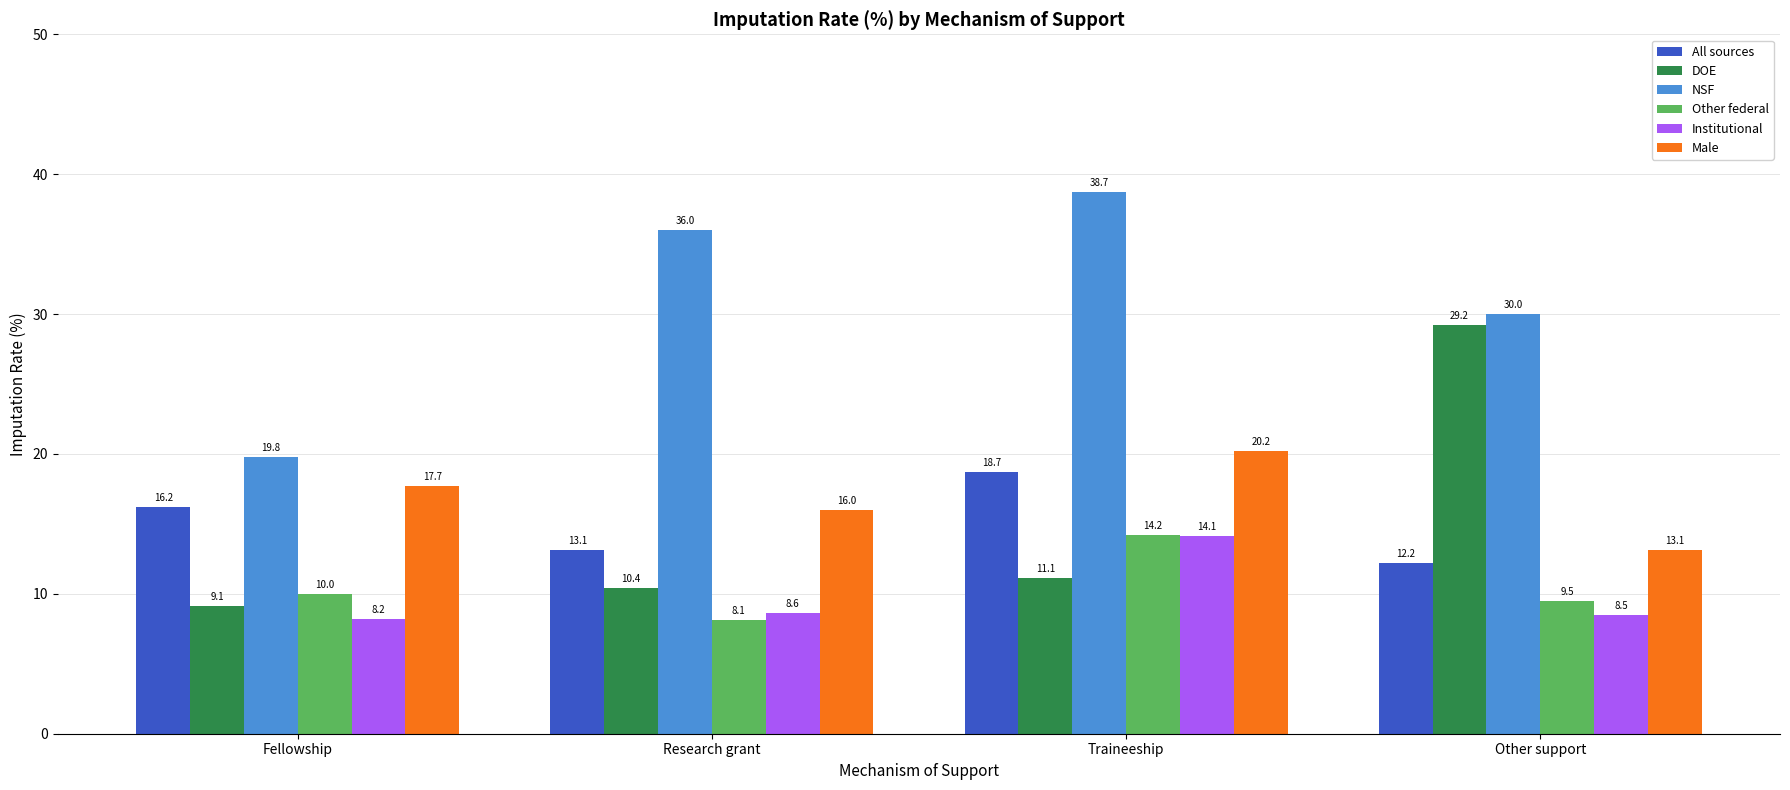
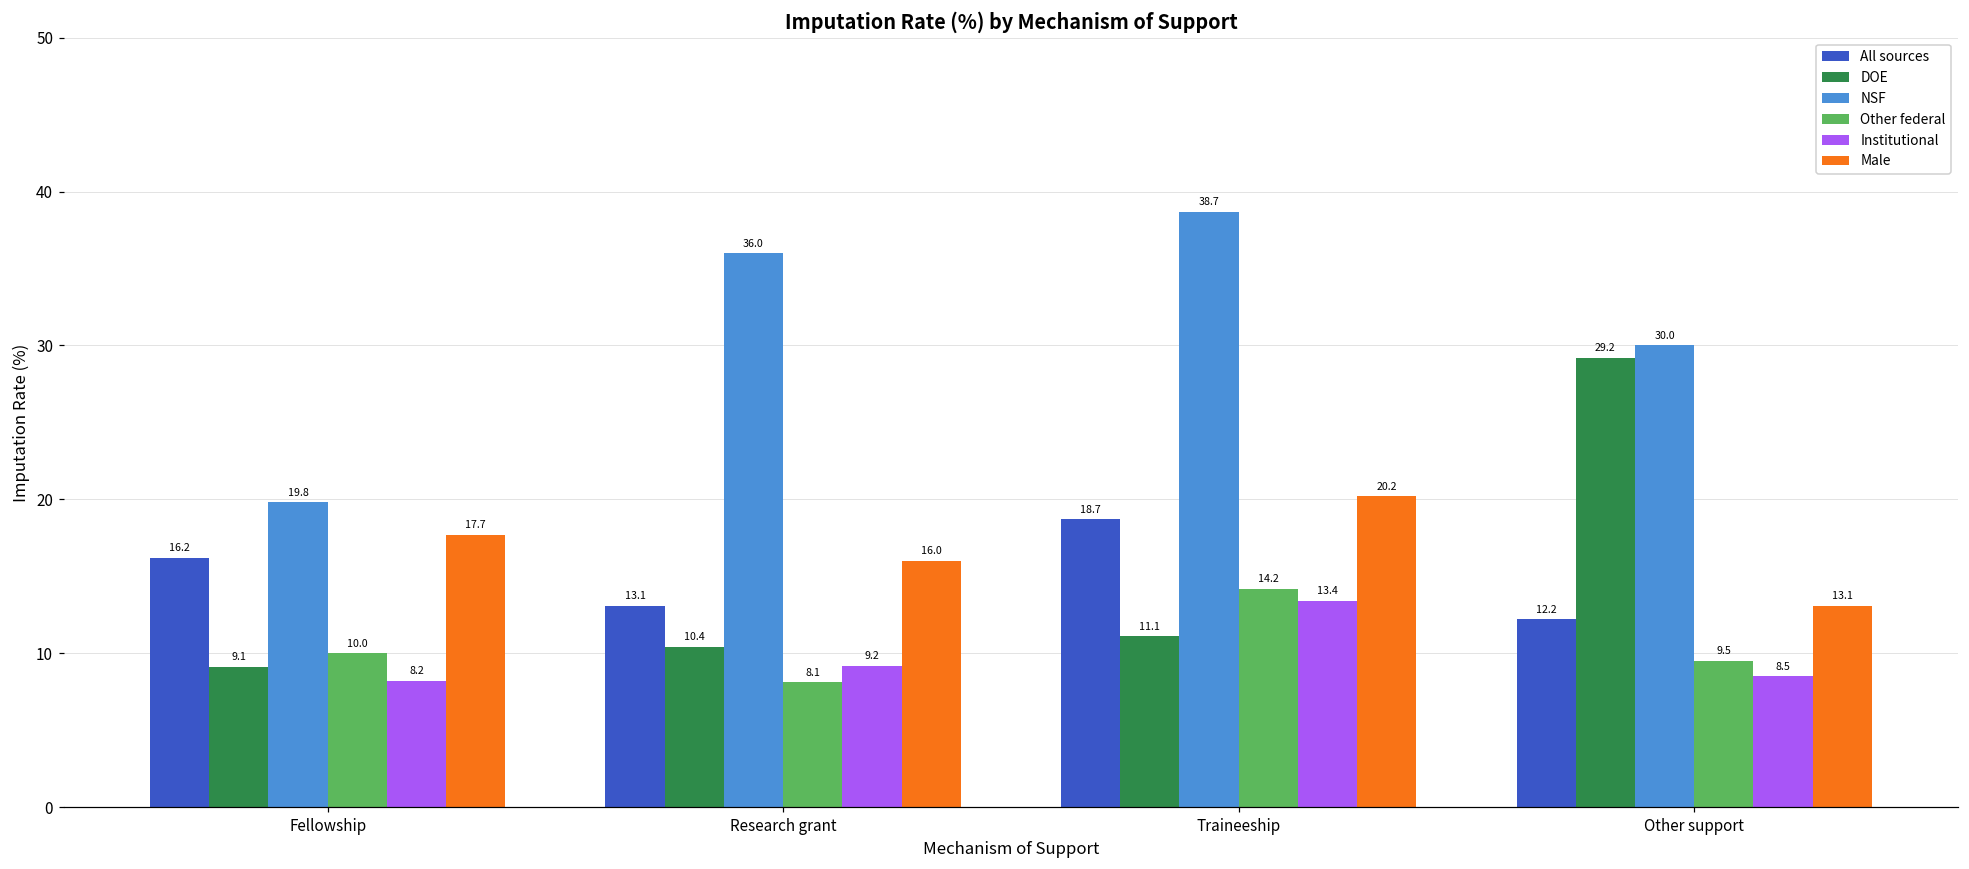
Institutional, Research grant: 8.6 -> 9.2
Institutional, Traineeship: 14.1 -> 13.4
